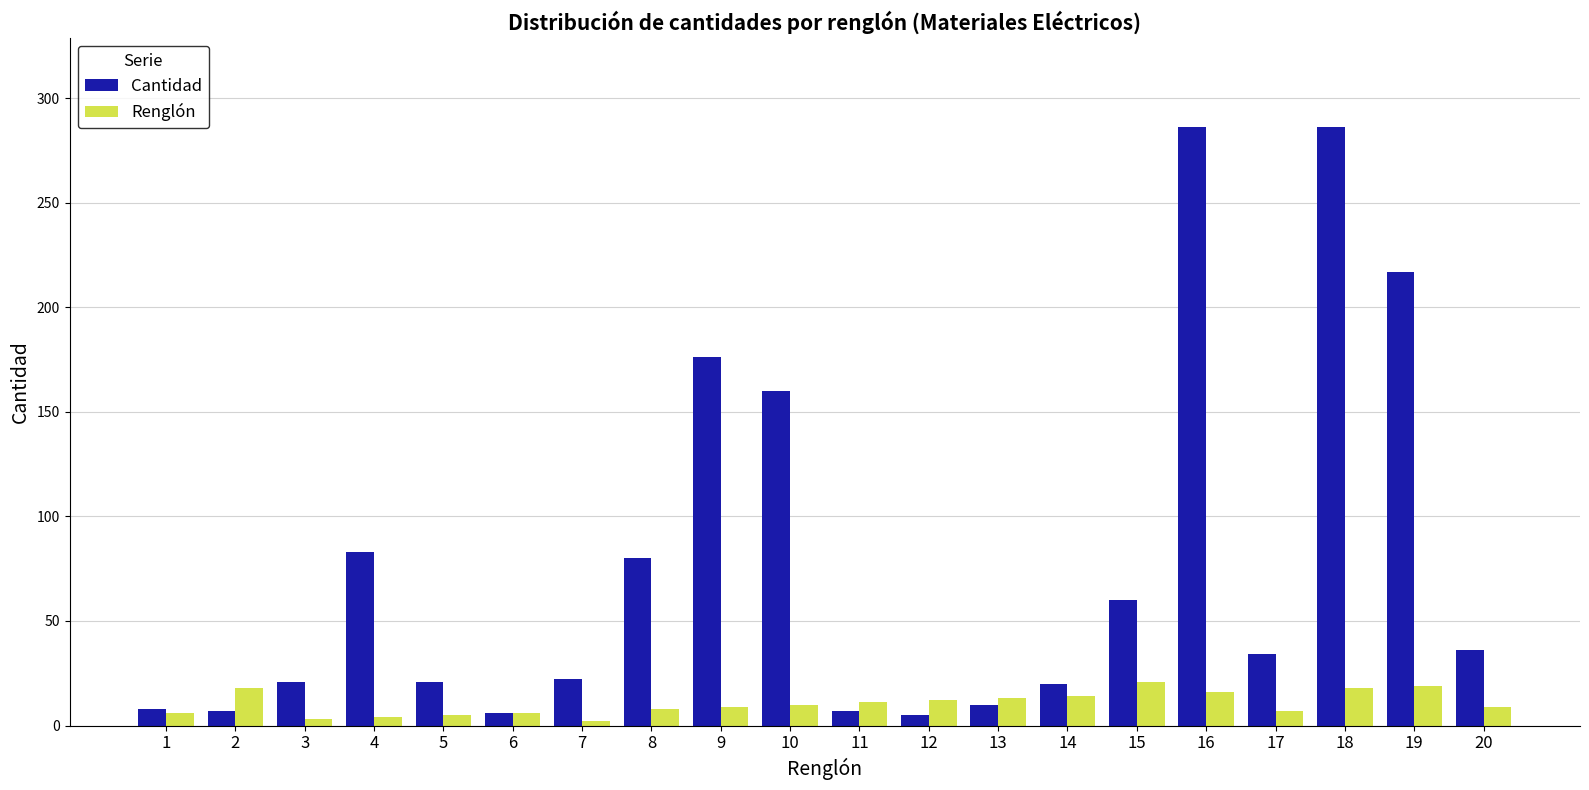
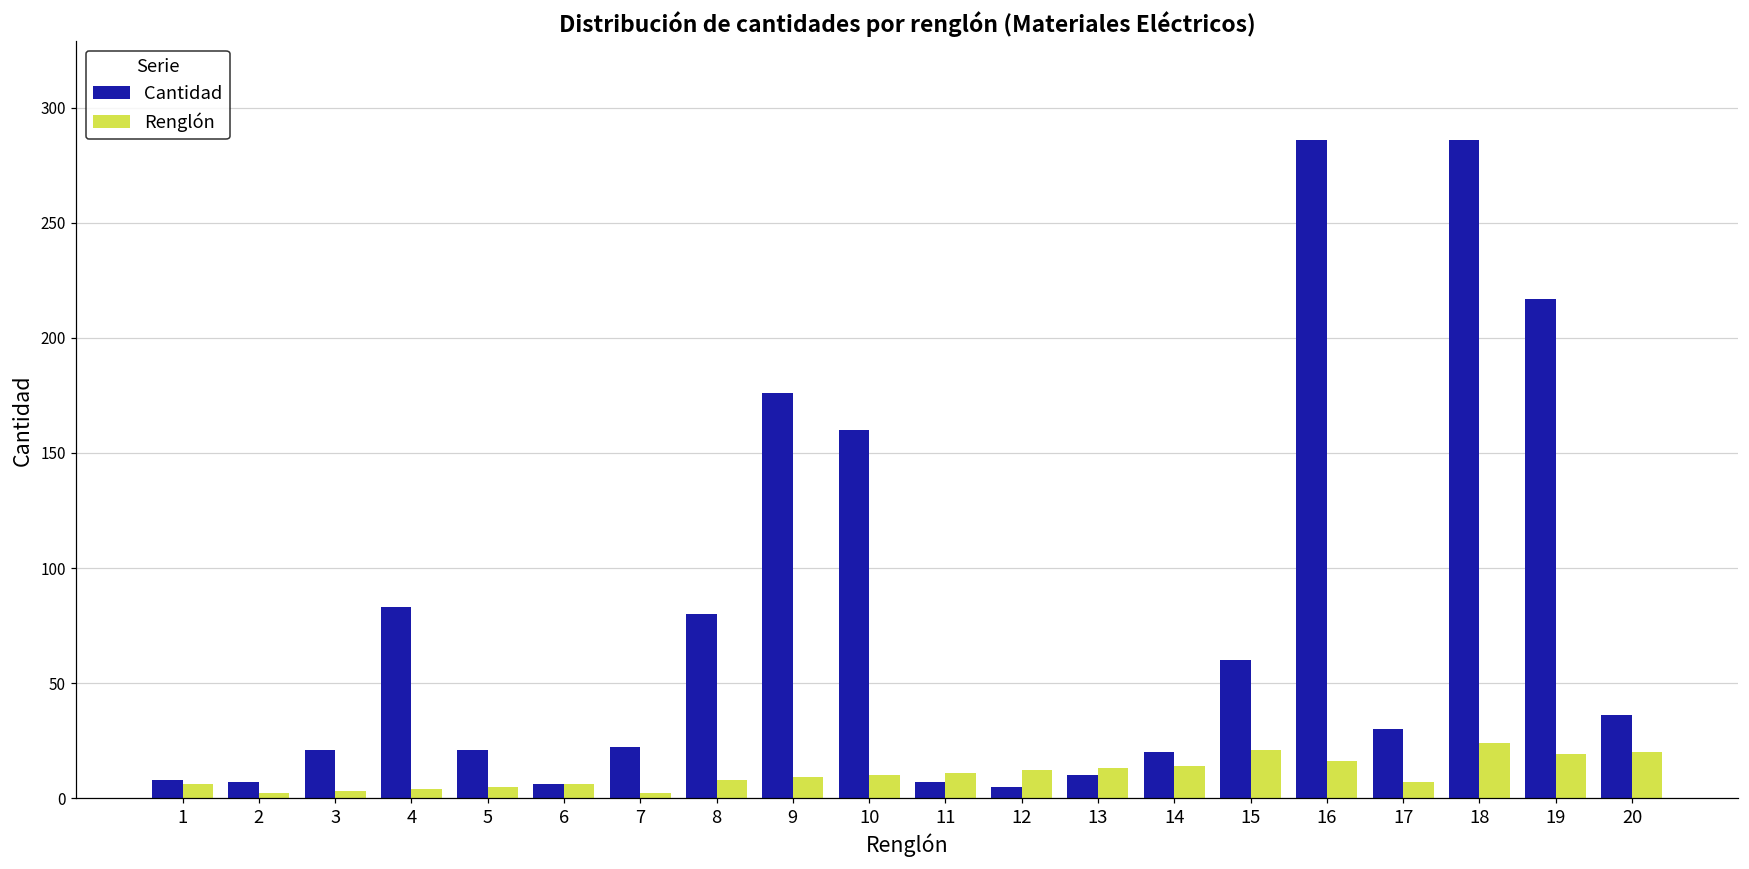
Renglón, 2: 18 -> 2
Cantidad, 17: 34 -> 30
Renglón, 18: 18 -> 24
Renglón, 20: 9 -> 20
